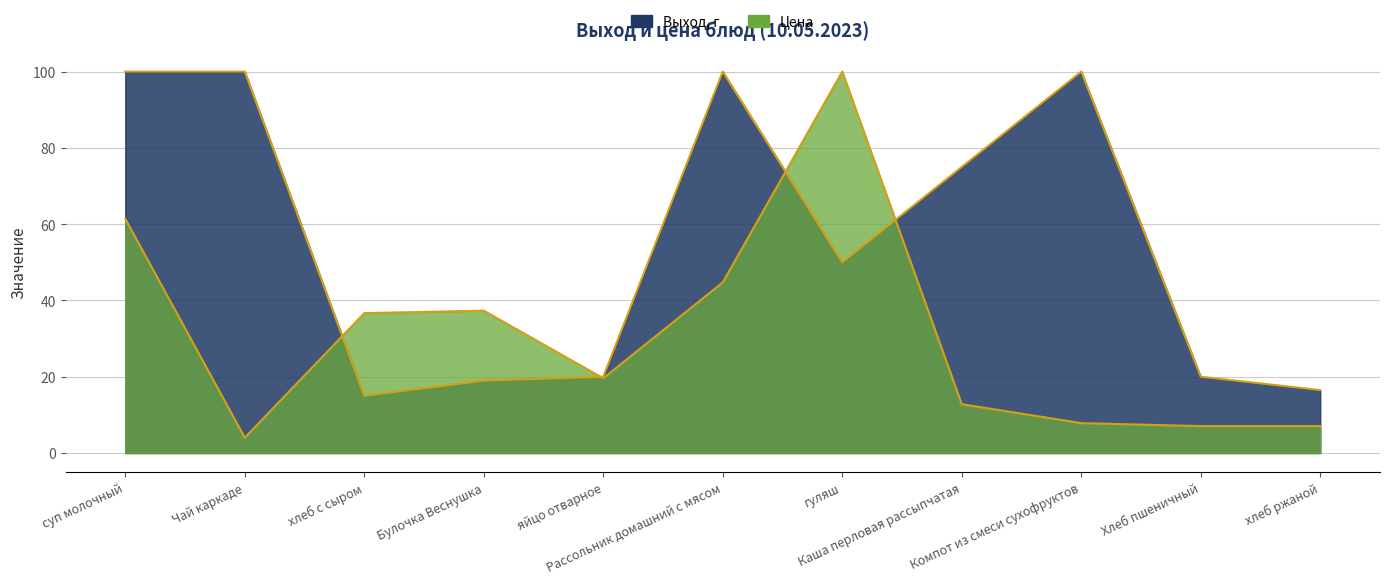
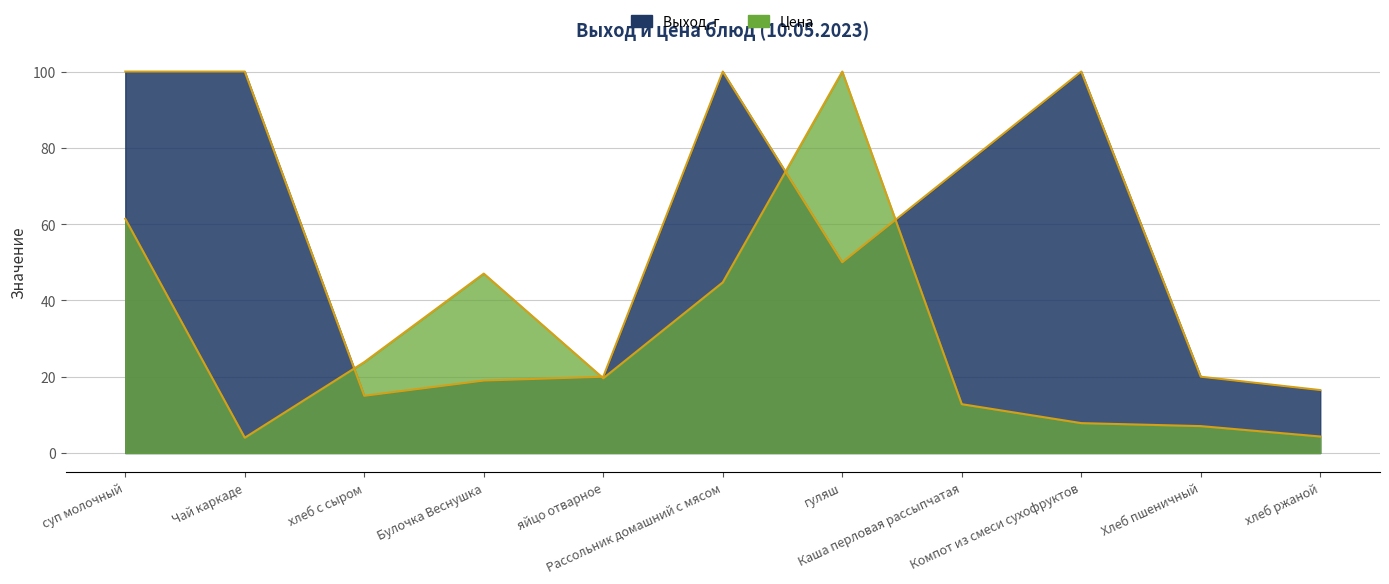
Цена, хлеб с сыром: 37 -> 24
Цена, Булочка Веснушка: 37 -> 47
Цена, хлеб ржаной: 7 -> 4
